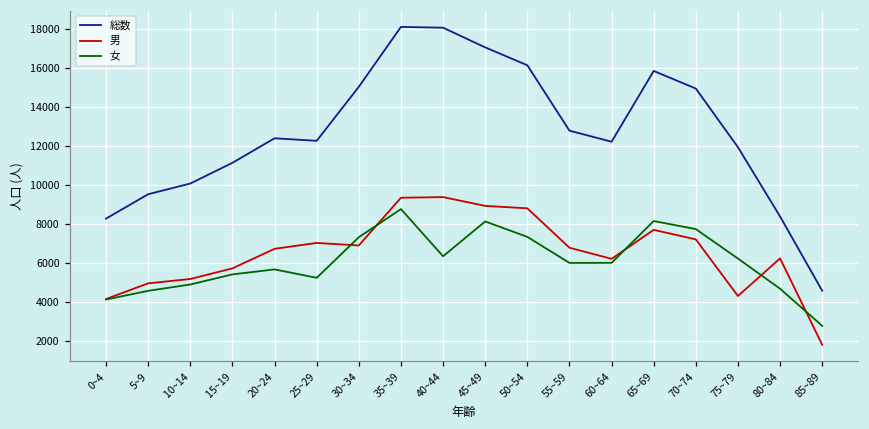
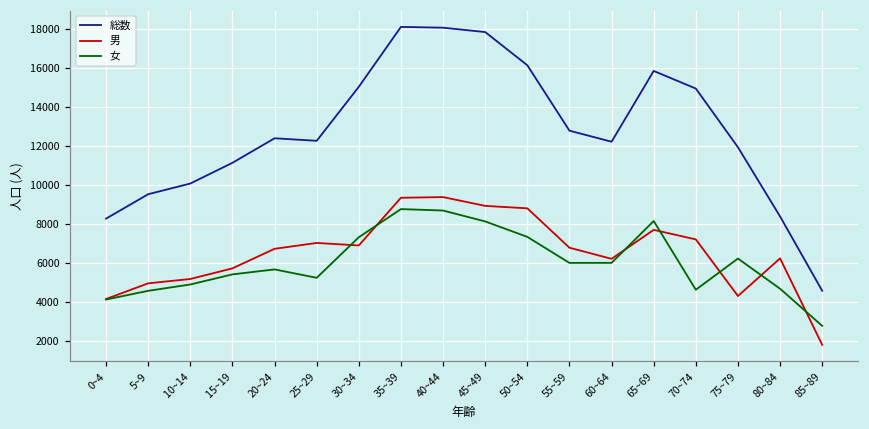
女, 40~44: 6300 -> 8700
総数, 45~49: 17100 -> 17800
女, 70~74: 7700 -> 4600
